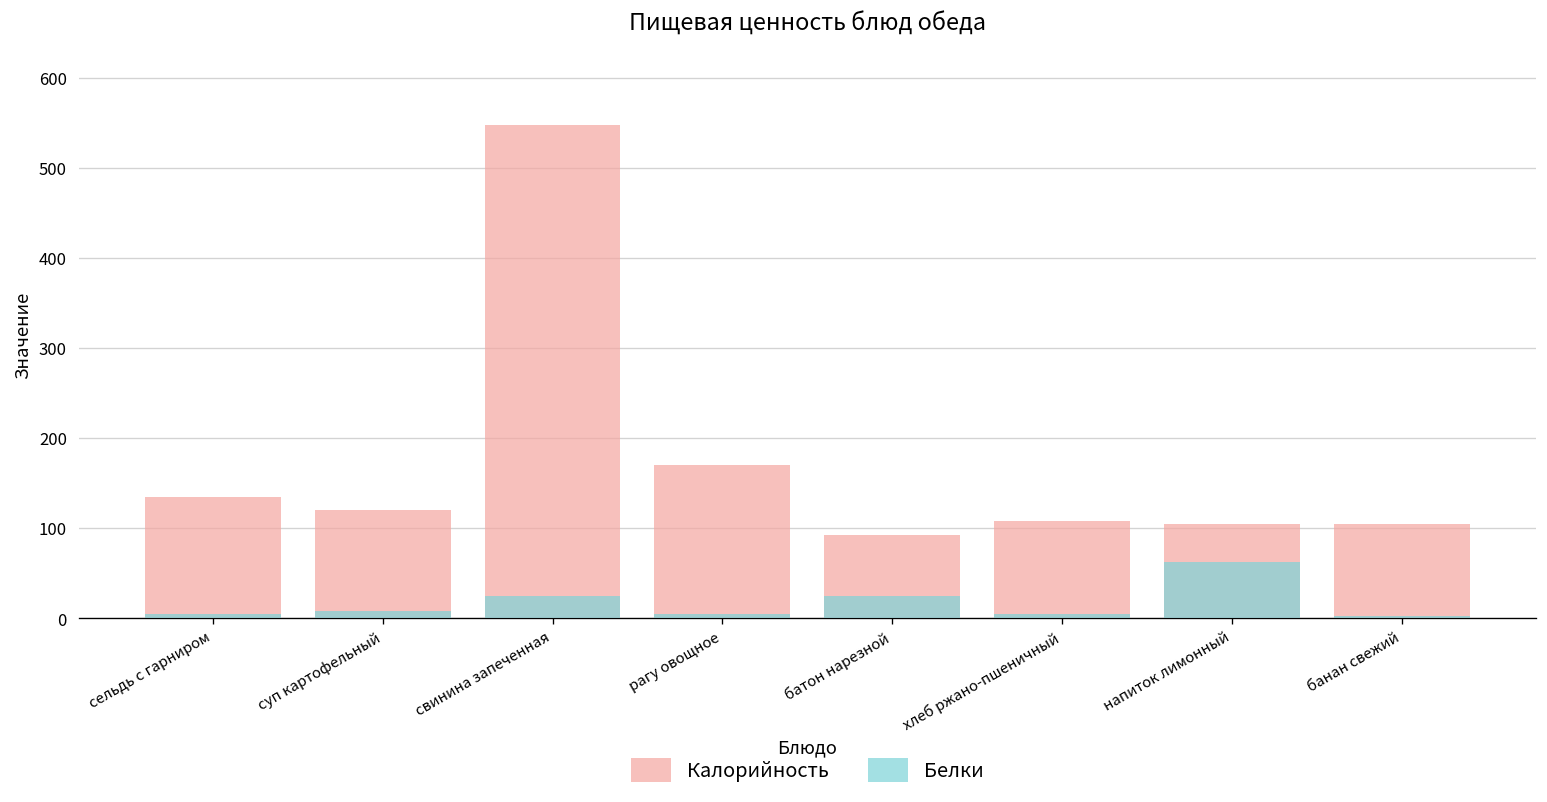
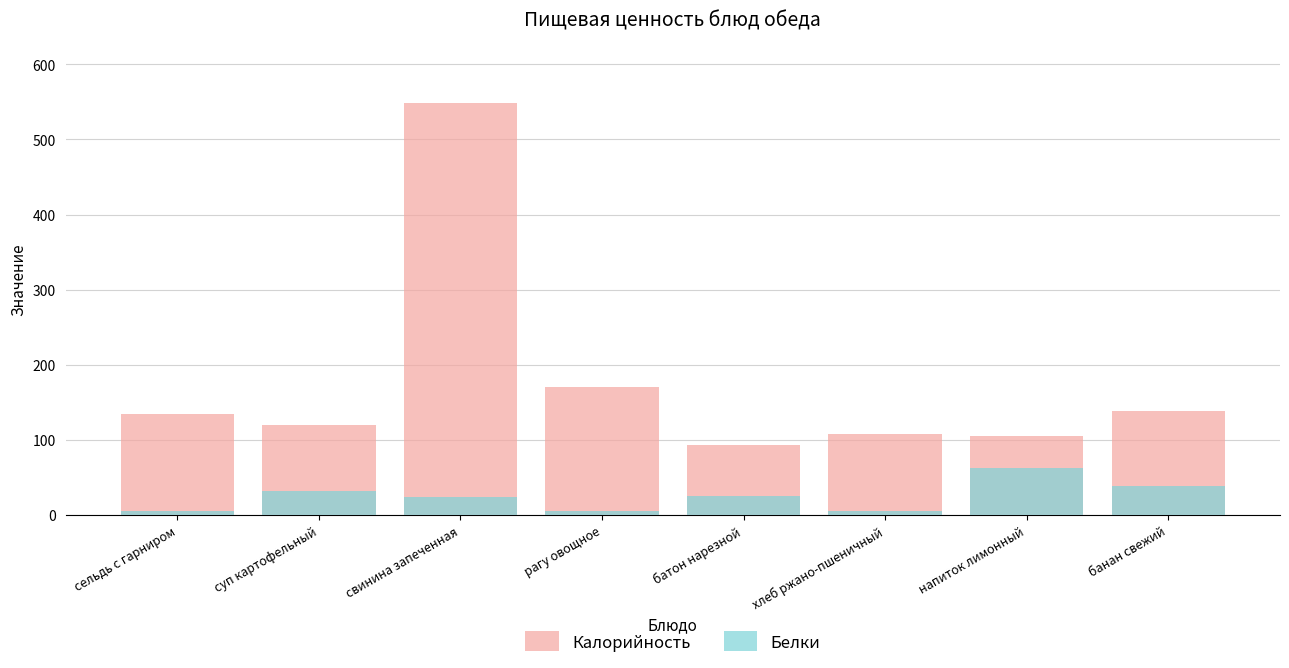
Белки, суп картофельный: 10 -> 30
Калорийность, банан свежий: 110 -> 140
Белки, банан свежий: 0 -> 40
